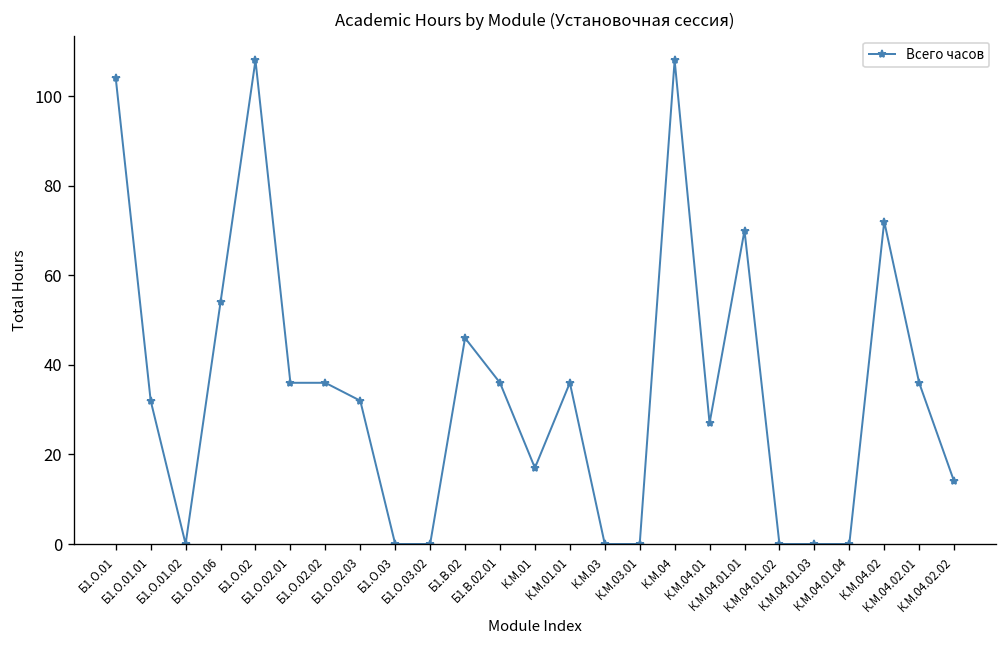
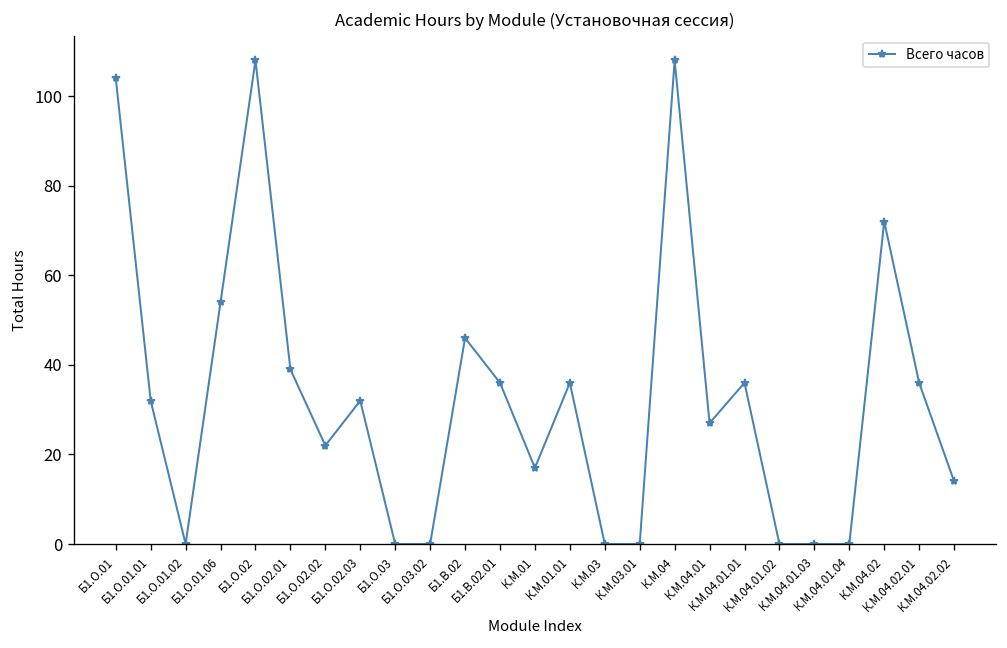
Б1.О.02.01: 36 -> 39
Б1.О.02.02: 36 -> 22
К.М.04.01.01: 70 -> 36
